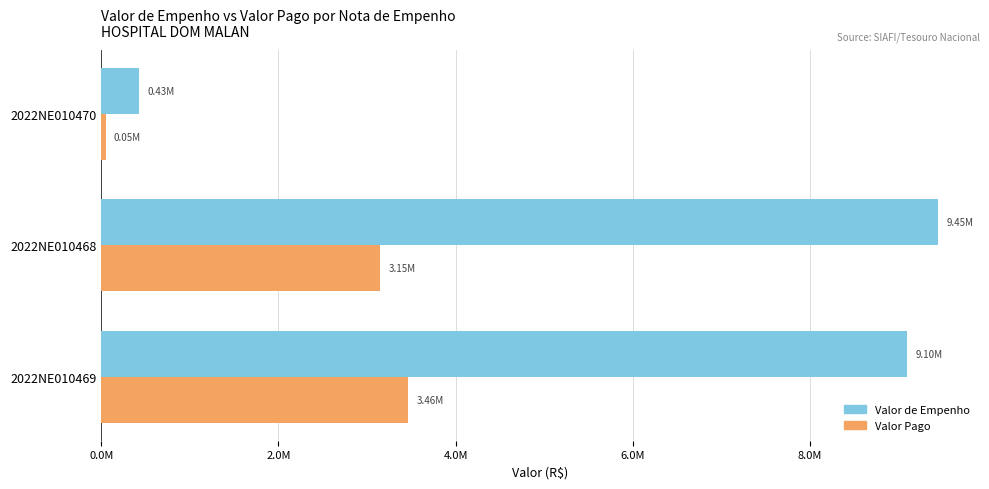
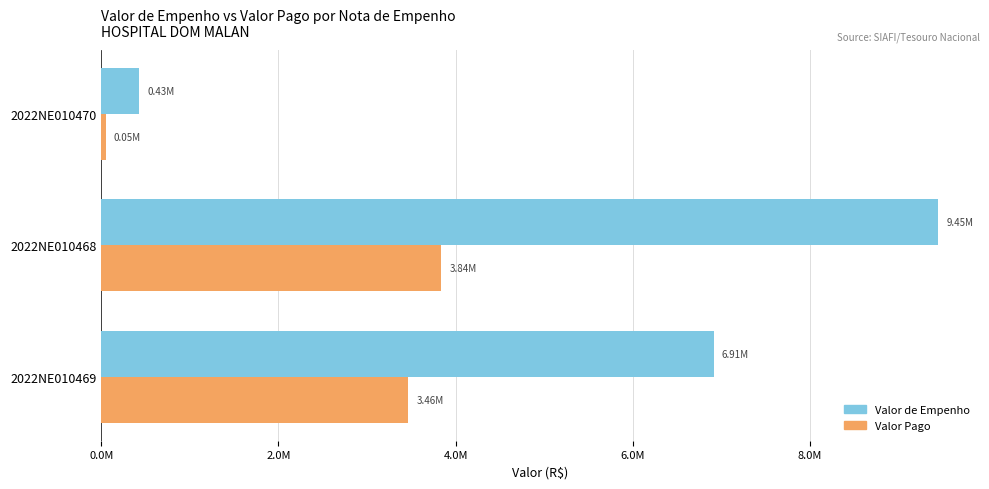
Valor Pago, 2022NE010468: 3.15M -> 3.84M
Valor de Empenho, 2022NE010469: 9.10M -> 6.91M
